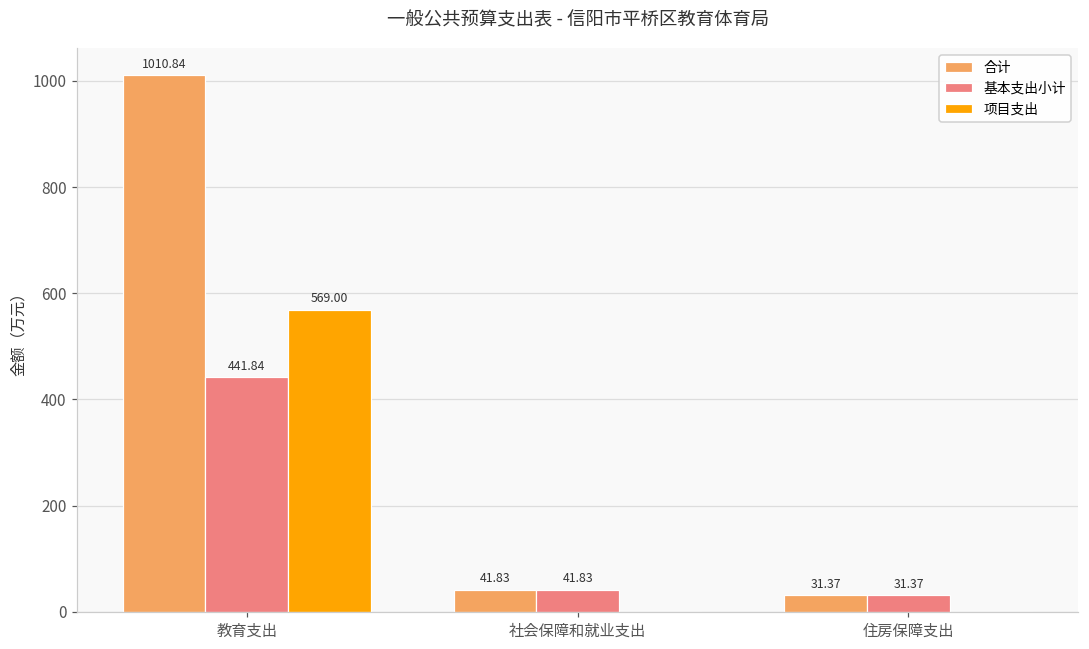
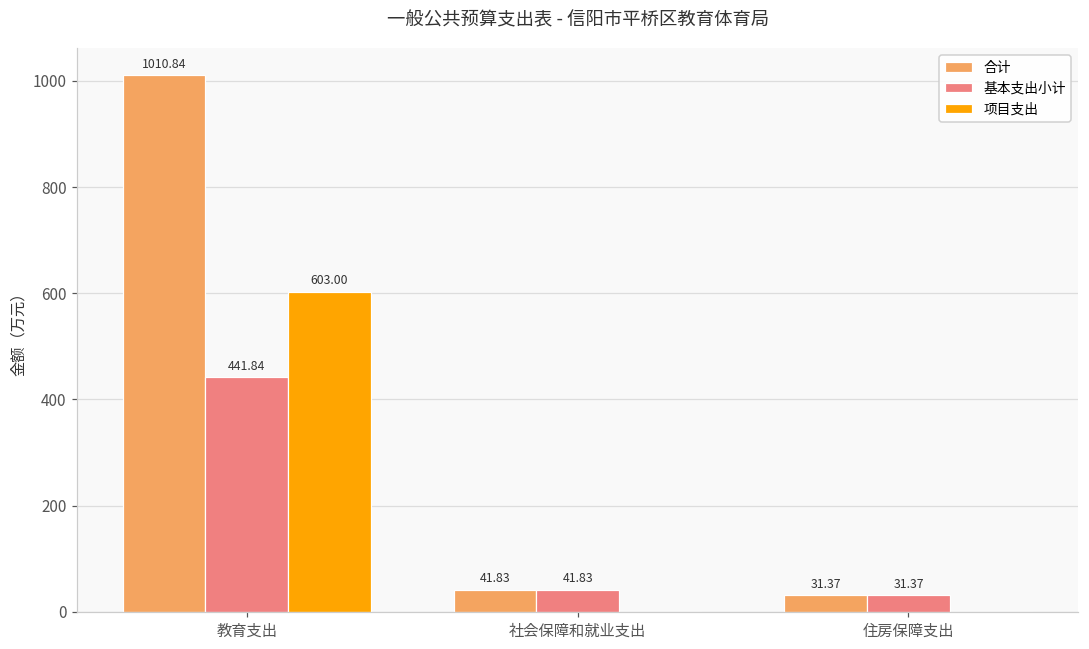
项目支出, 教育支出: 569.00 -> 603.00
